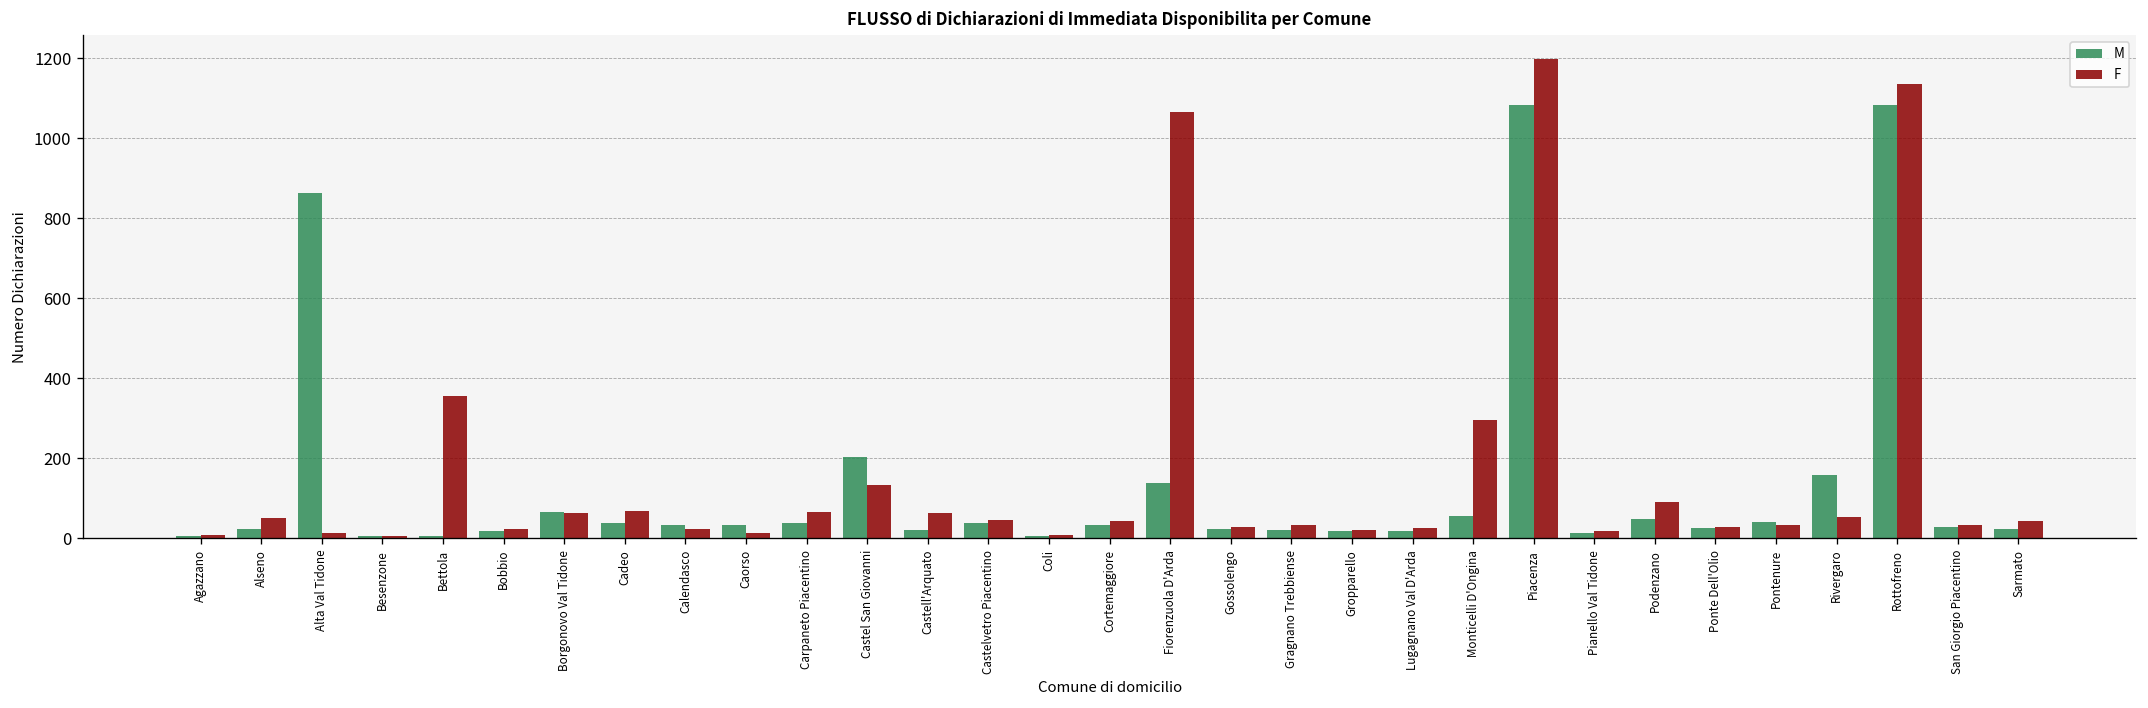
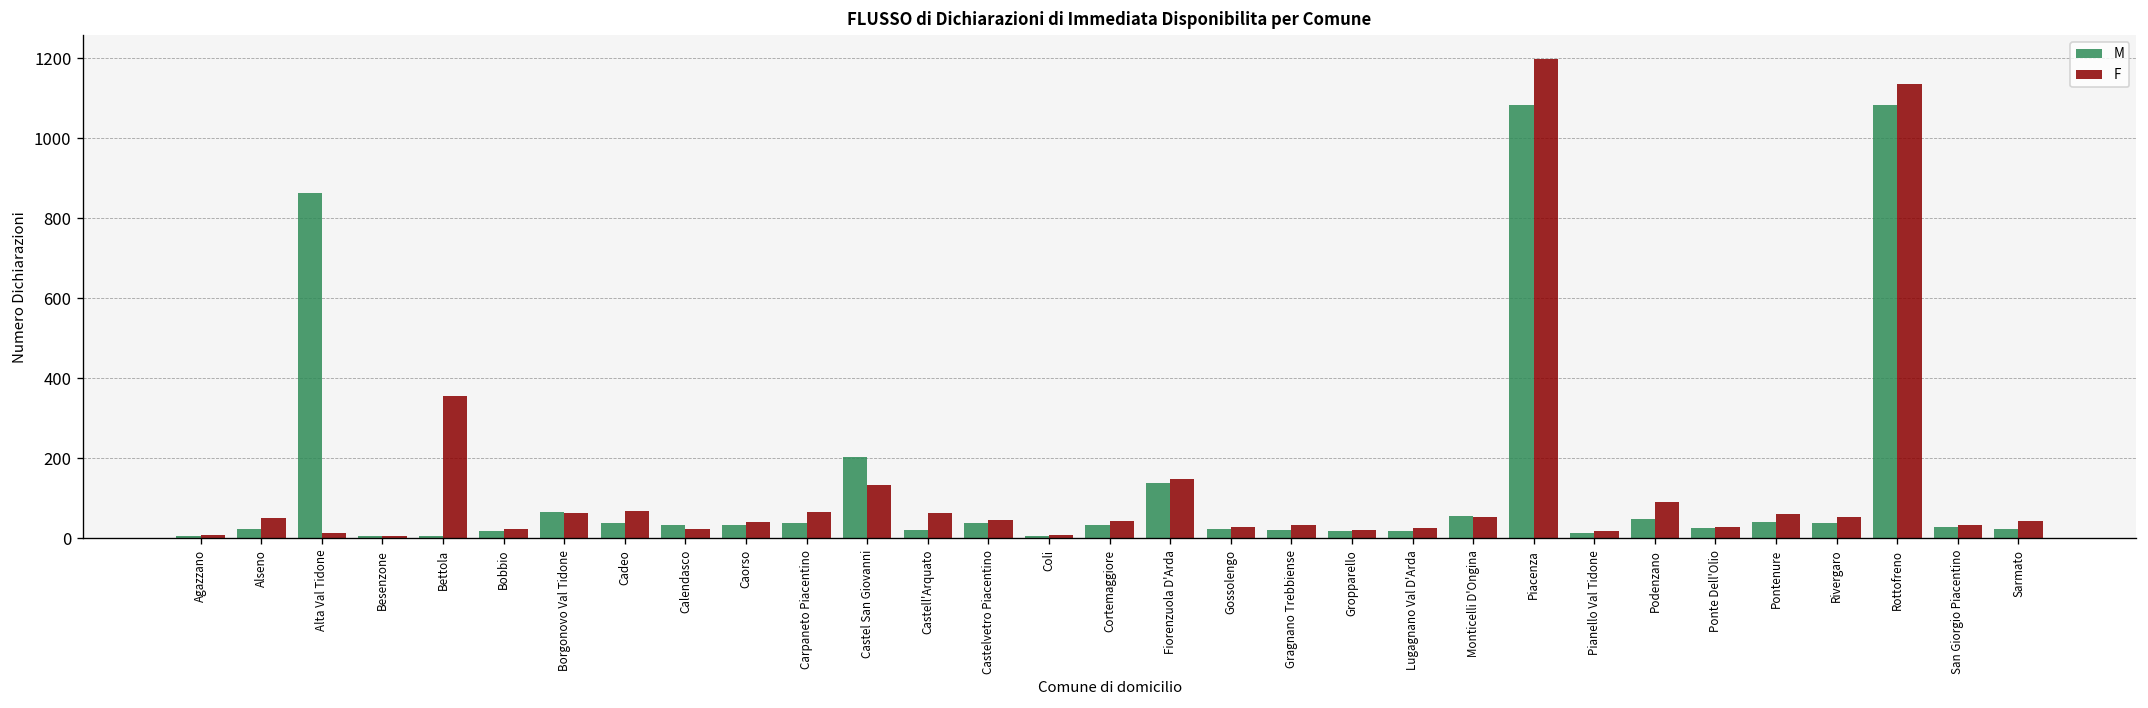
F, Caorso: 10 -> 40
F, Fiorenzuola D'Arda: 1070 -> 150
F, Monticelli D'Ongina: 300 -> 50
F, Pontenure: 30 -> 60
M, Rivergaro: 160 -> 40
